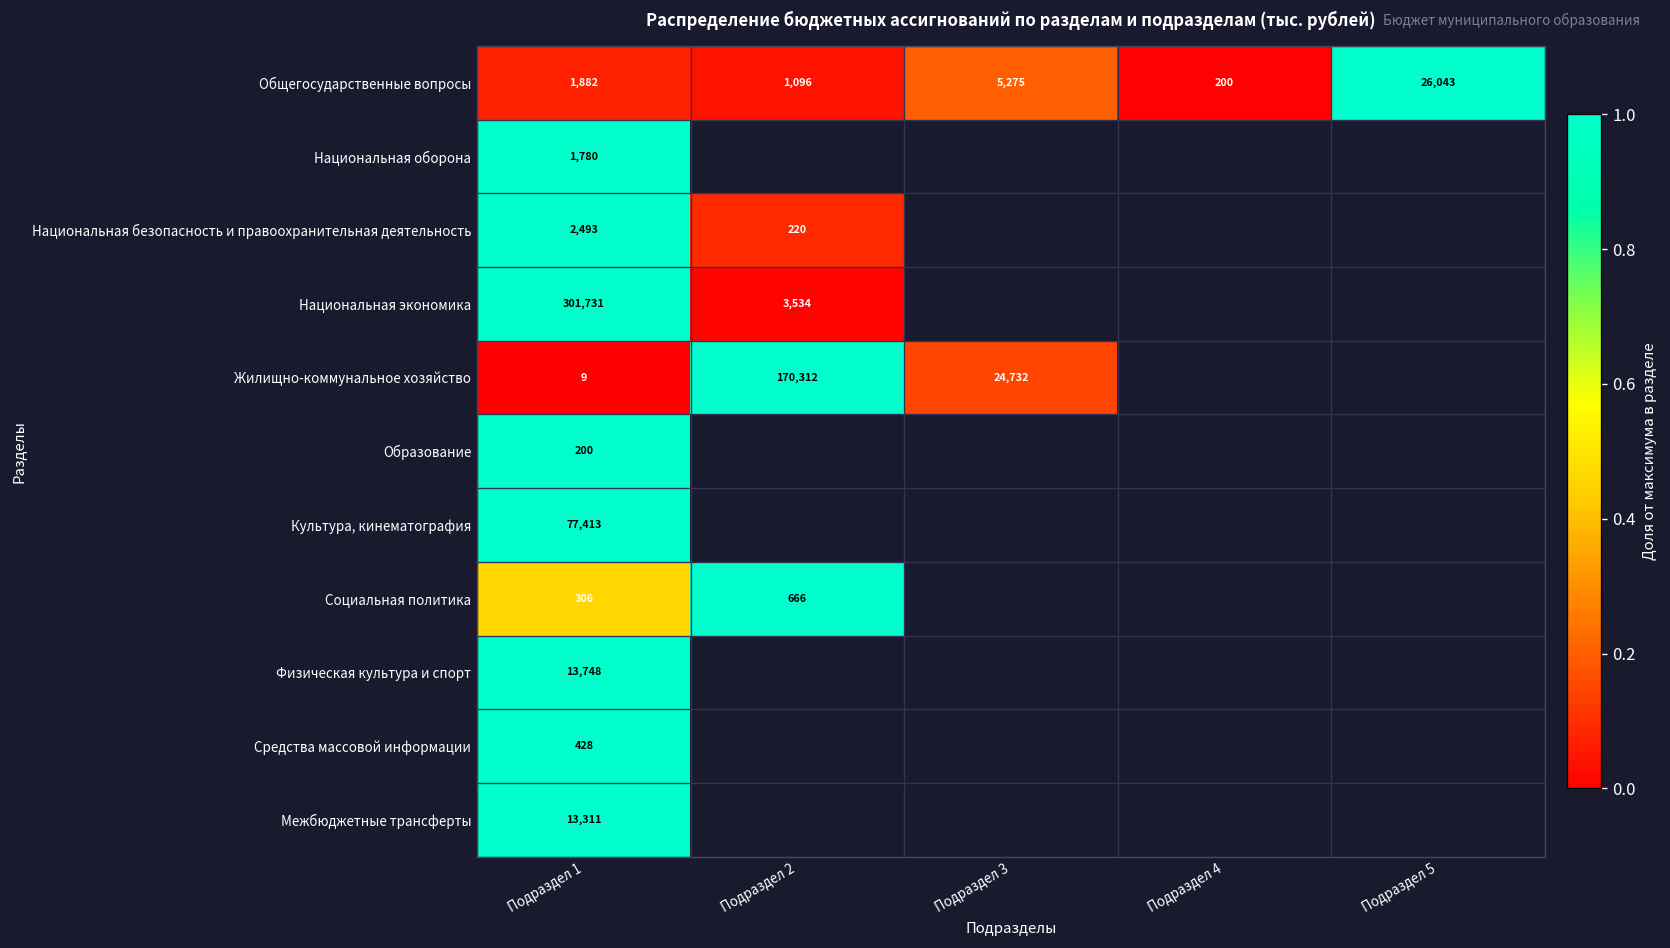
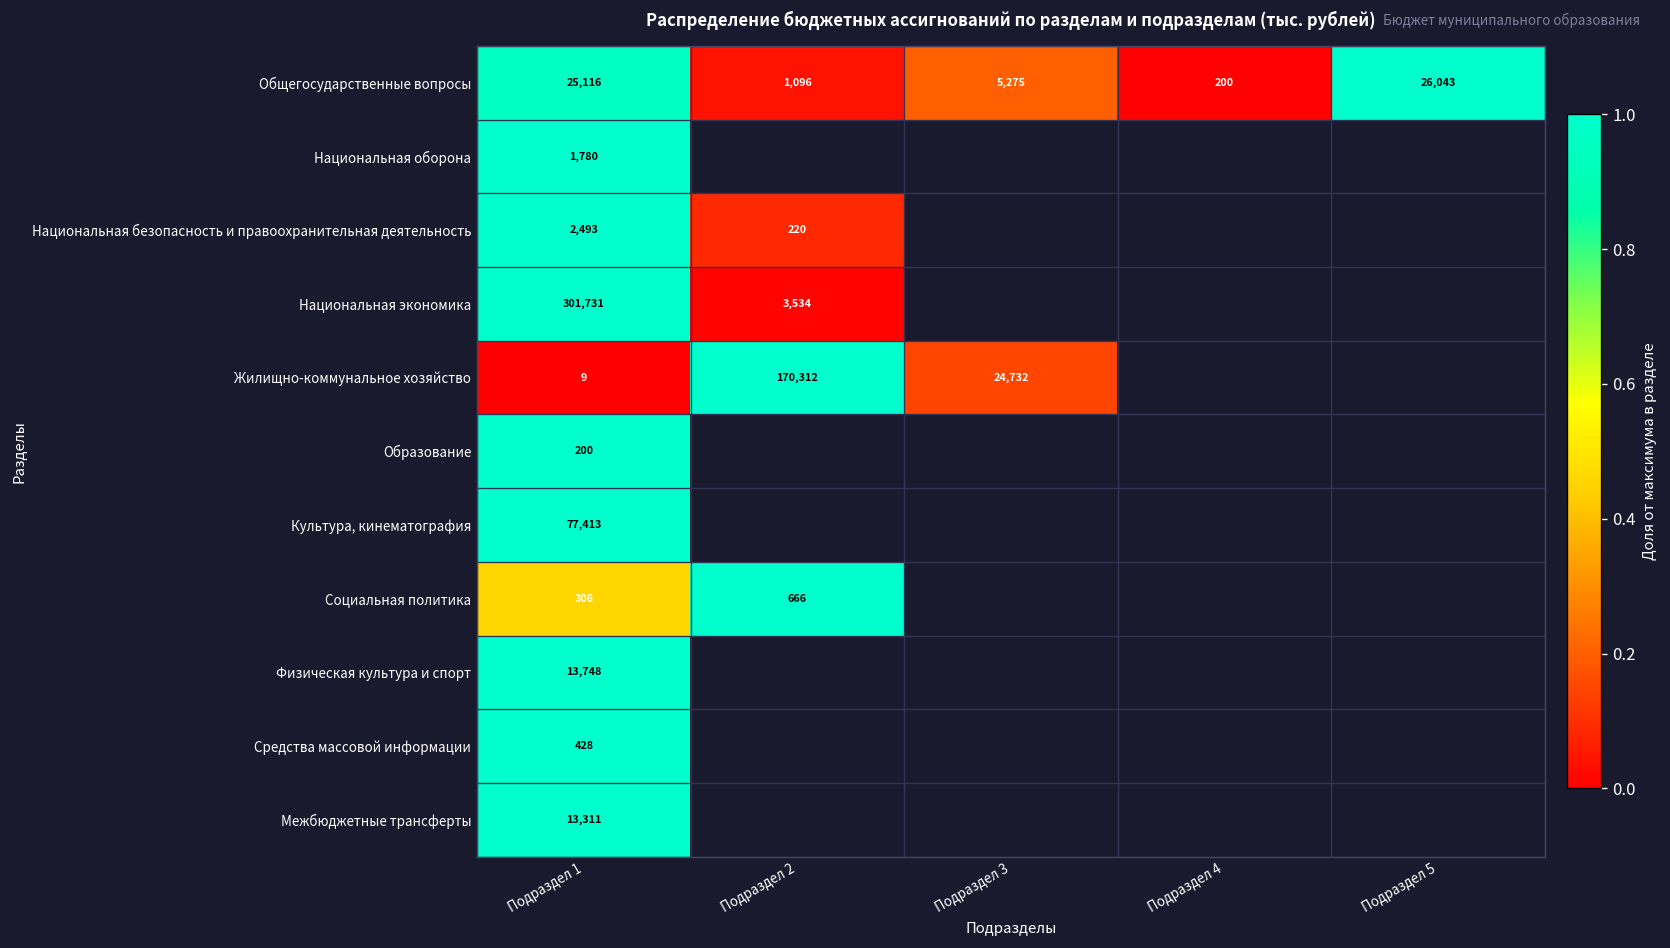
Общегосударственные вопросы, Подраздел 1: 1,882 -> 25,116
